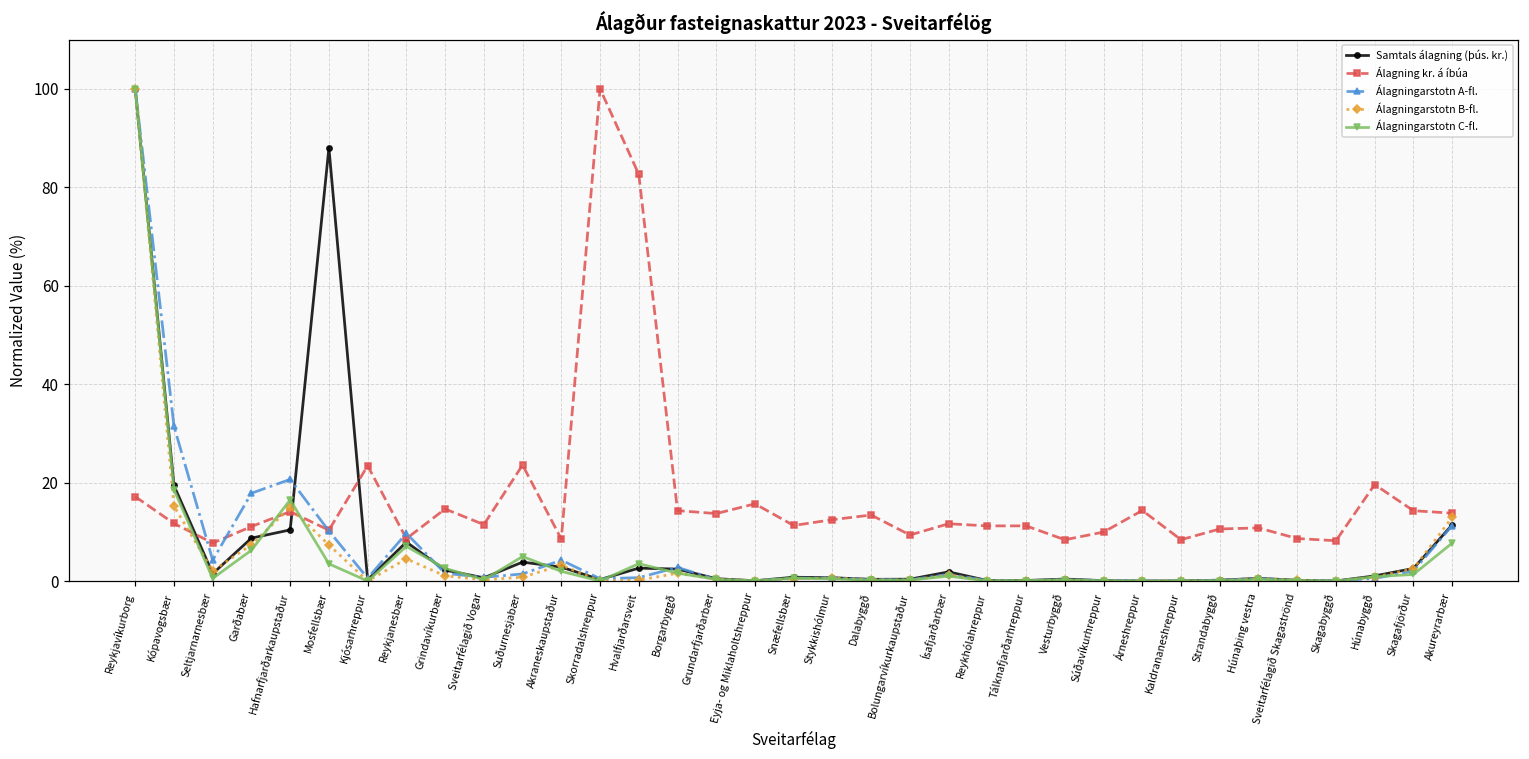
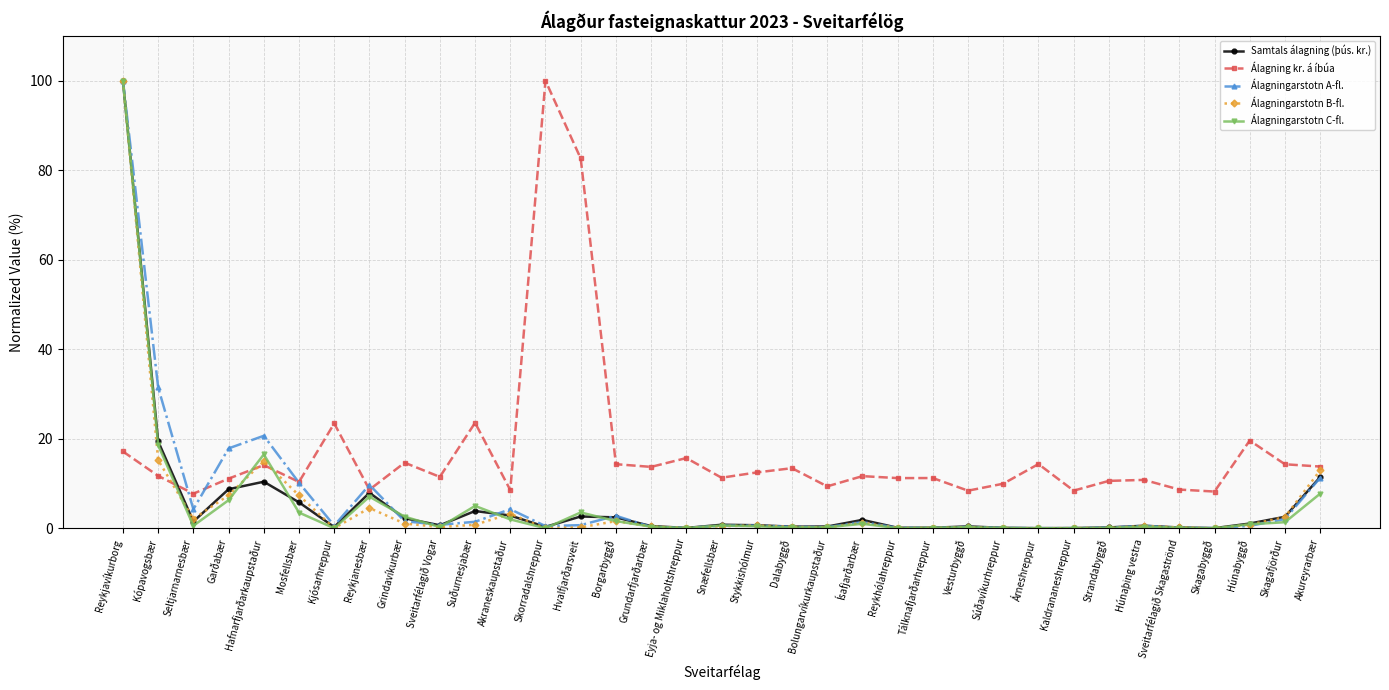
Samtals álagning (þús. kr.), Mosfellsbær: 88 -> 6
